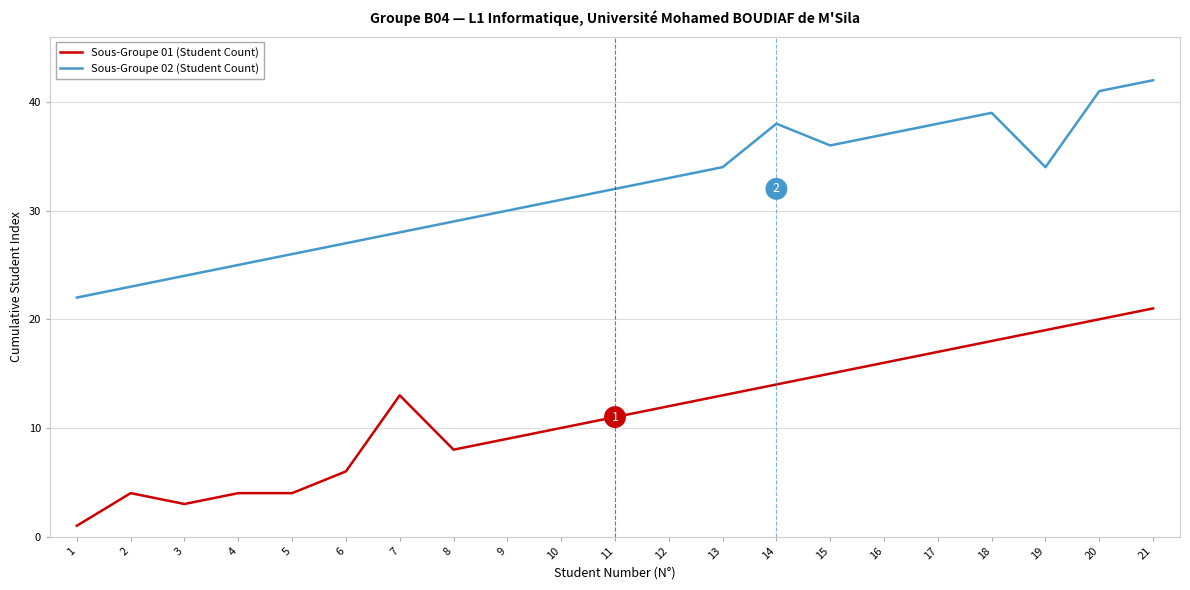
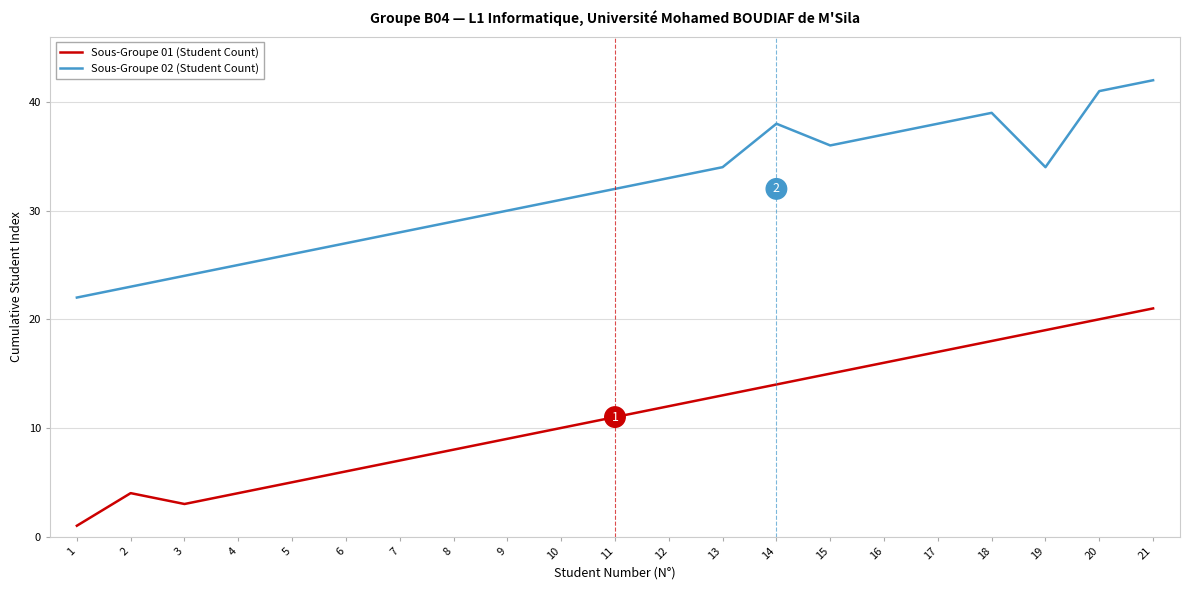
Sous-Groupe 01 (Student Count), 5: 4 -> 5
Sous-Groupe 01 (Student Count), 7: 13 -> 7
